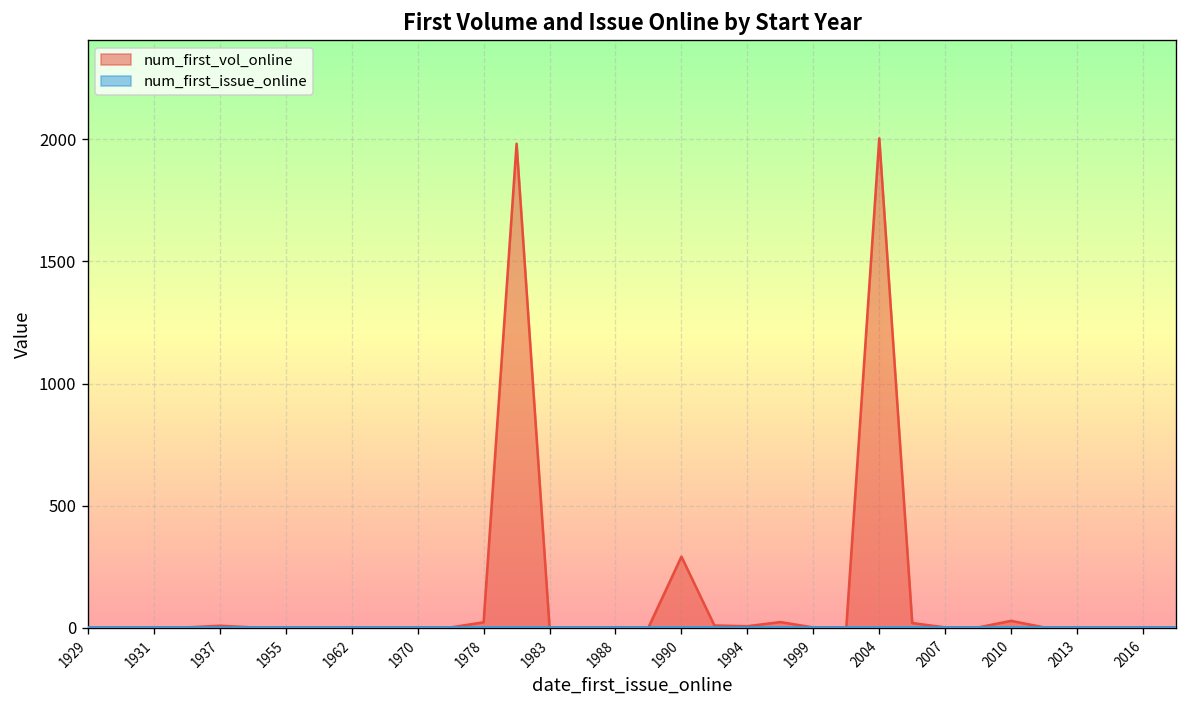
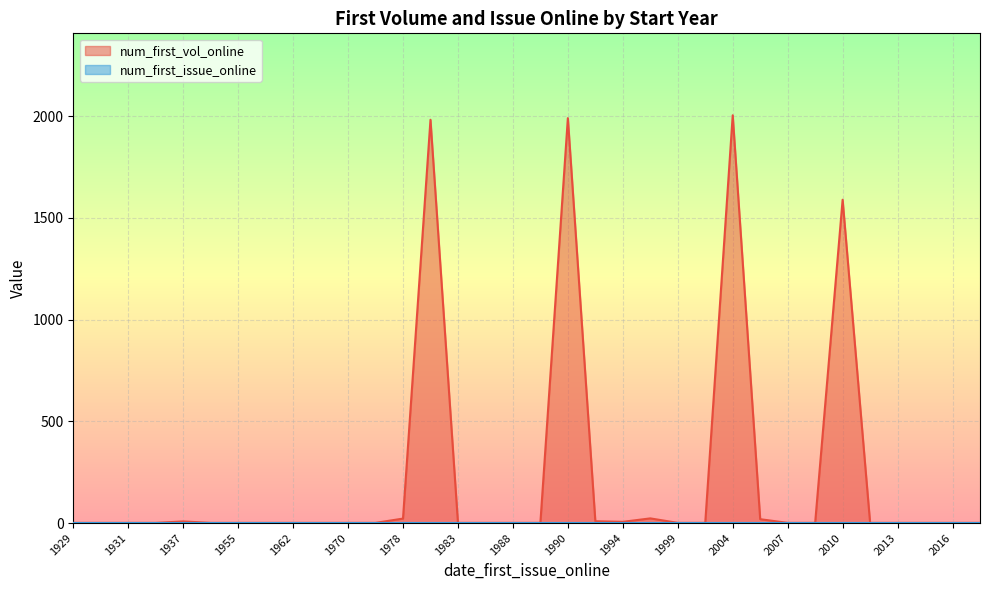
num_first_vol_online, 1990: 290 -> 1990
num_first_vol_online, 2010: 30 -> 1590
